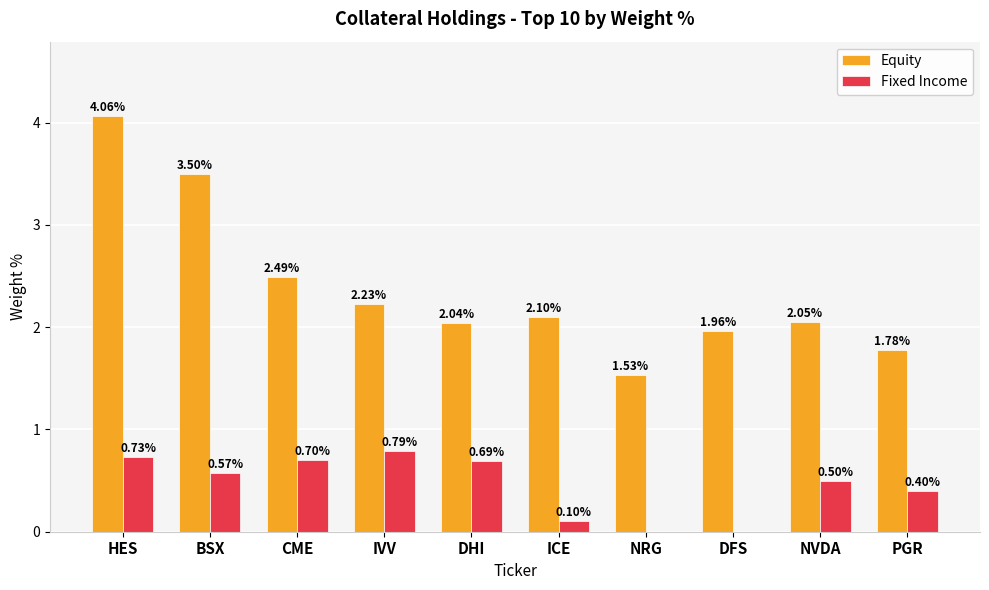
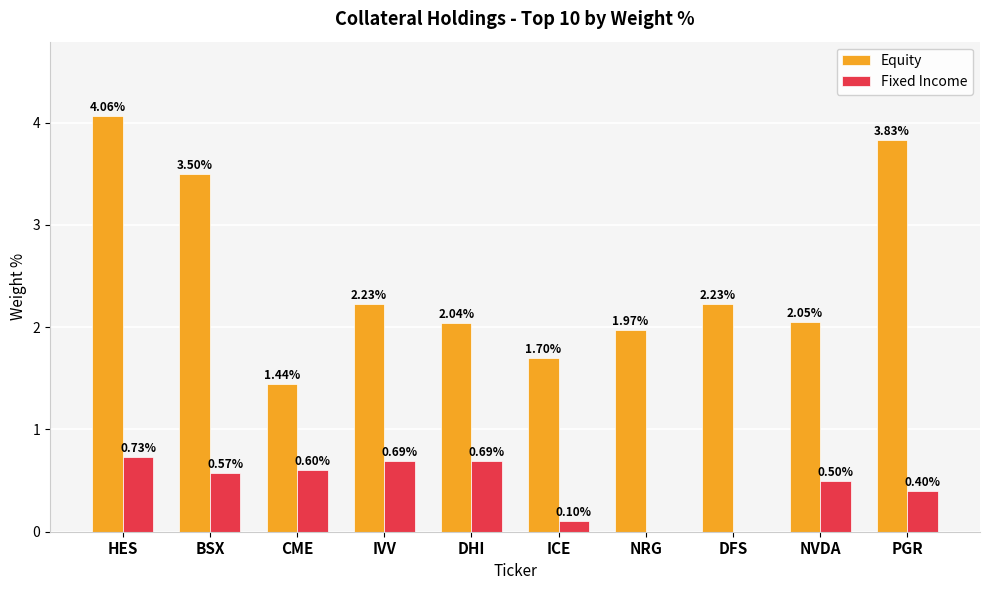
Equity, CME: 2.49% -> 1.44%
Fixed Income, CME: 0.70% -> 0.60%
Fixed Income, IVV: 0.79% -> 0.69%
Equity, ICE: 2.10% -> 1.70%
Equity, NRG: 1.53% -> 1.97%
Equity, DFS: 1.96% -> 2.23%
Equity, PGR: 1.78% -> 3.83%
